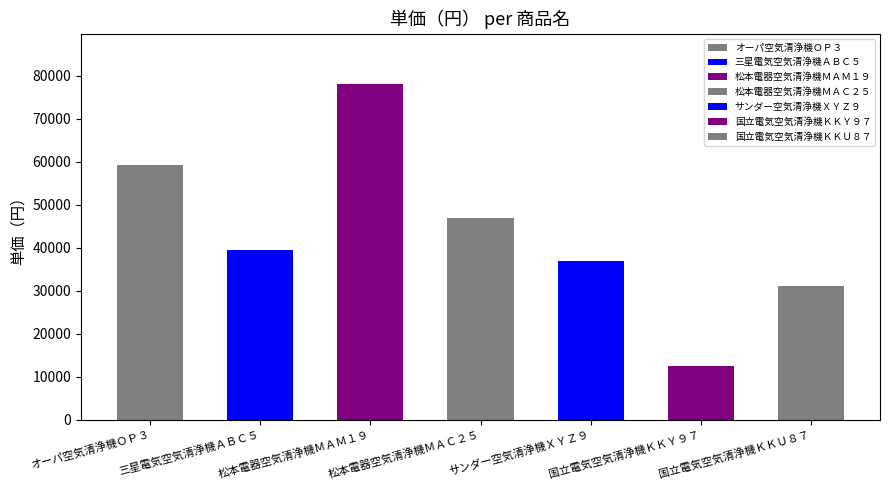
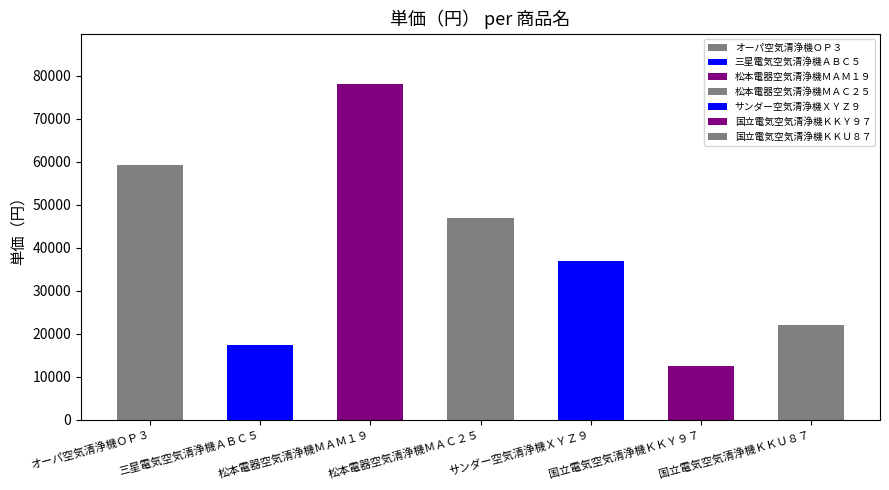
三星電気空気清浄機ＡＢＣ５: 39000 -> 17000
国立電気空気清浄機ＫＫＵ８７: 31000 -> 22000
